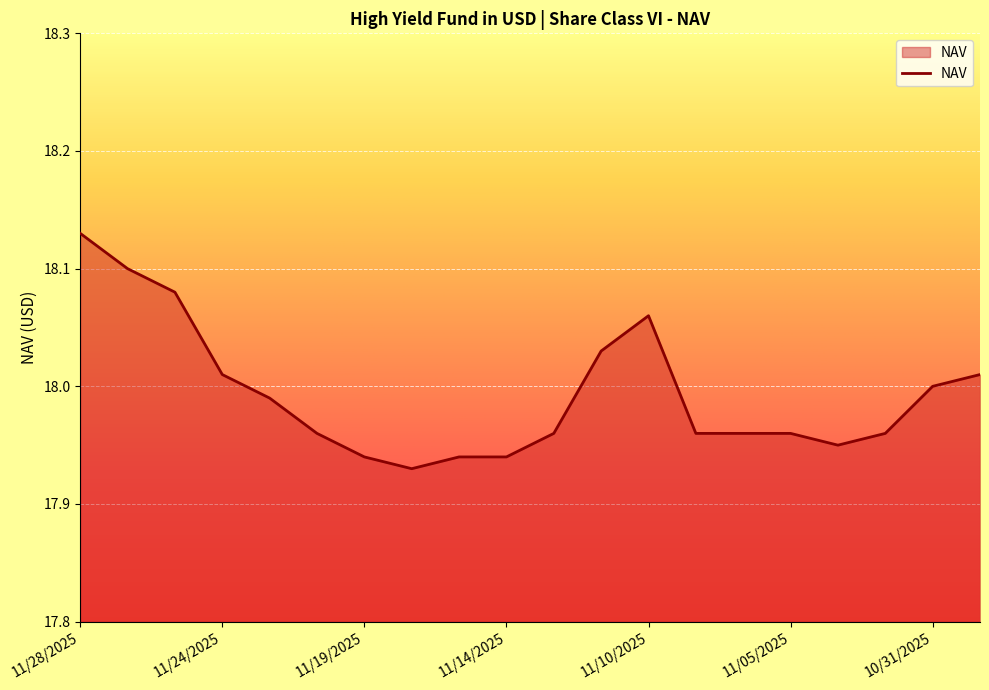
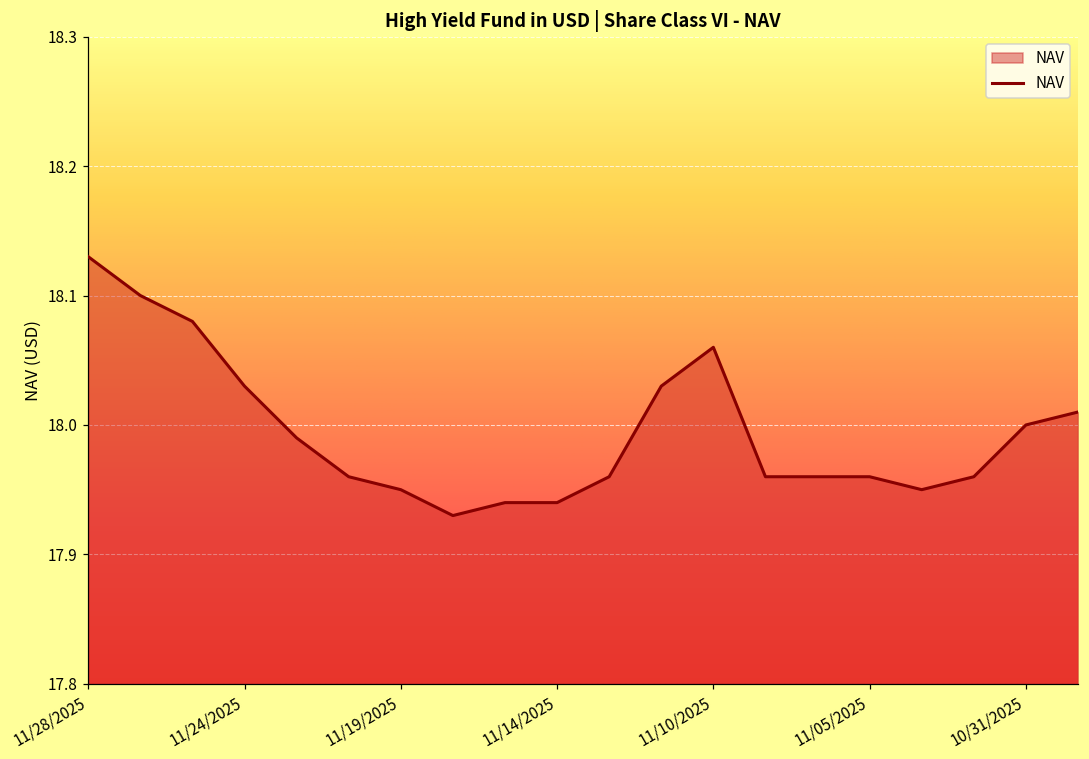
11/24/2025: 18.01 -> 18.03
11/19/2025: 17.94 -> 17.95
